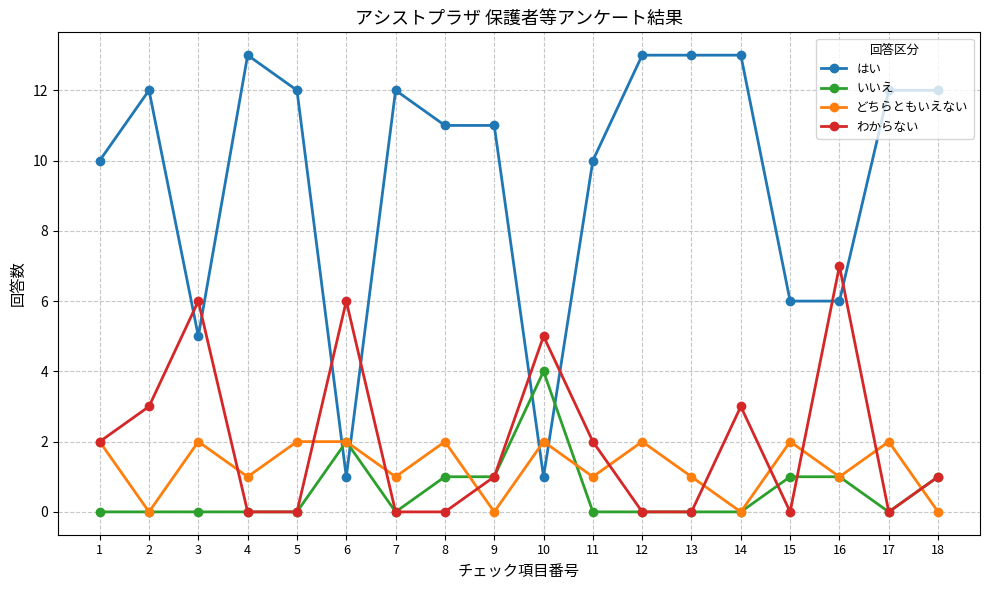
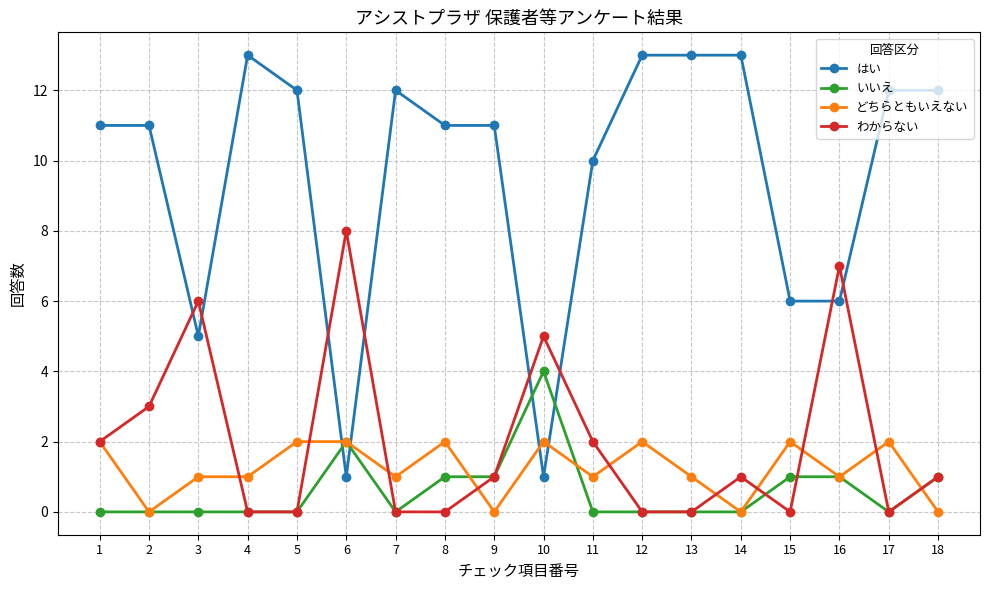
はい, 1: 10 -> 11
はい, 2: 12 -> 11
どちらともいえない, 3: 2 -> 1
わからない, 6: 6 -> 8
わからない, 14: 3 -> 1
